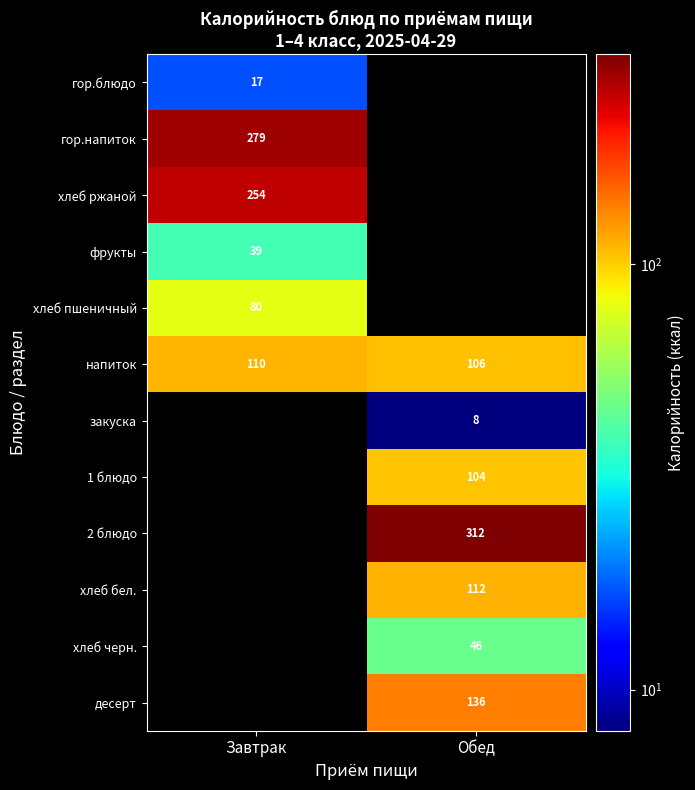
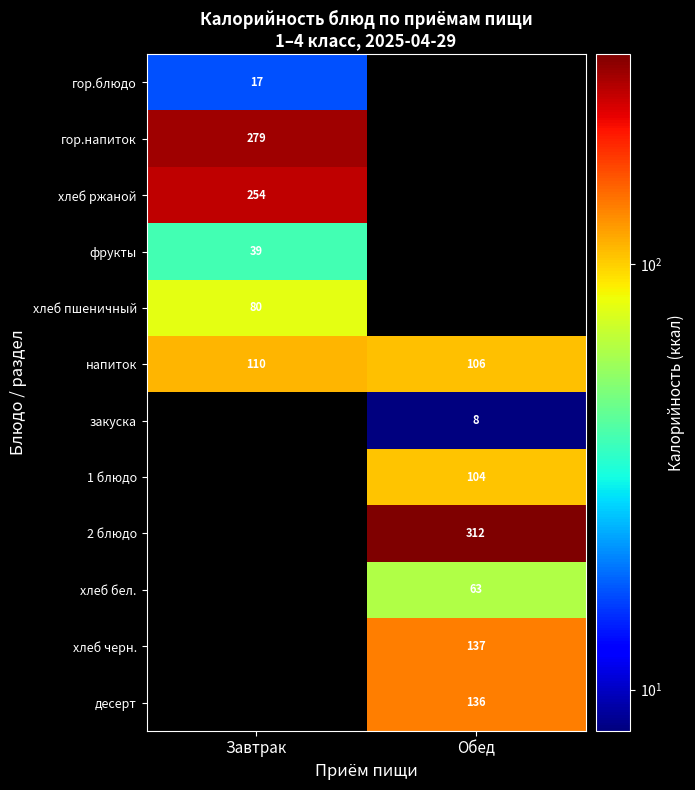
хлеб бел., Обед: 112 -> 63
хлеб черн., Обед: 46 -> 137
